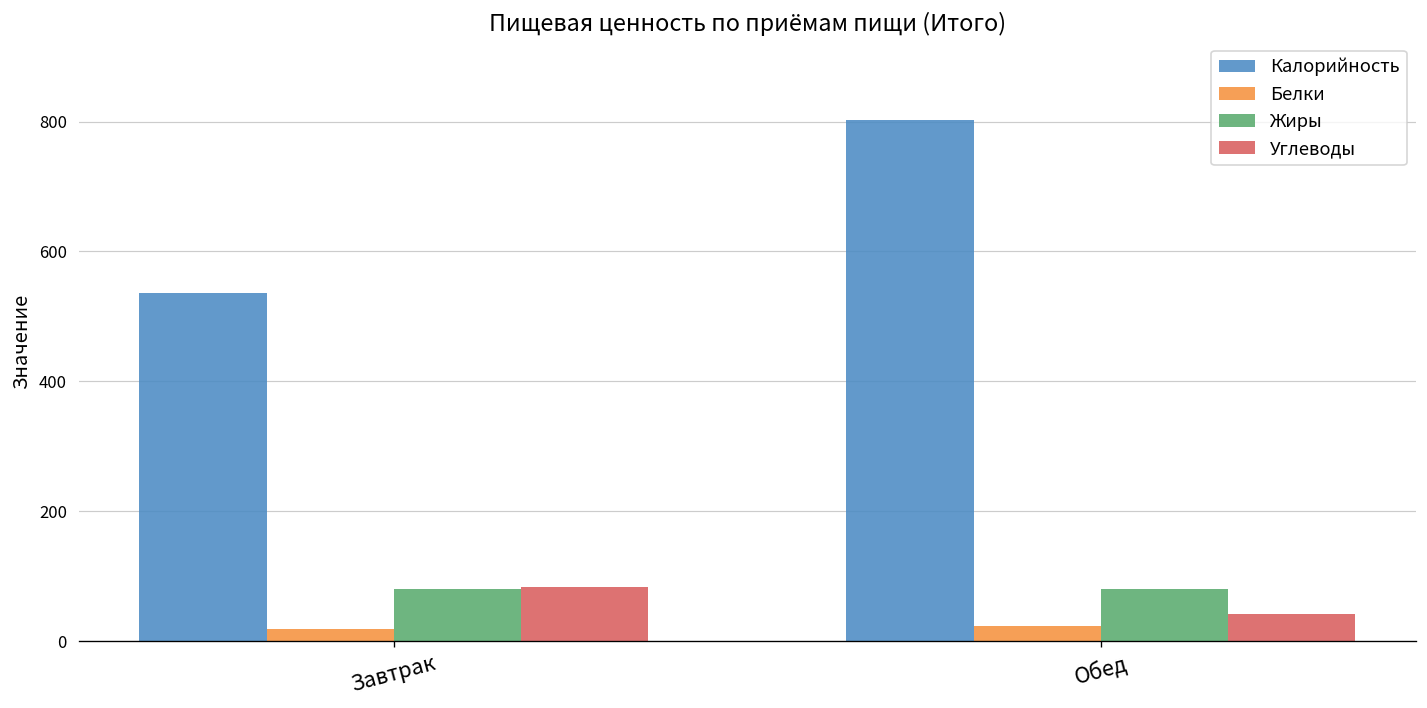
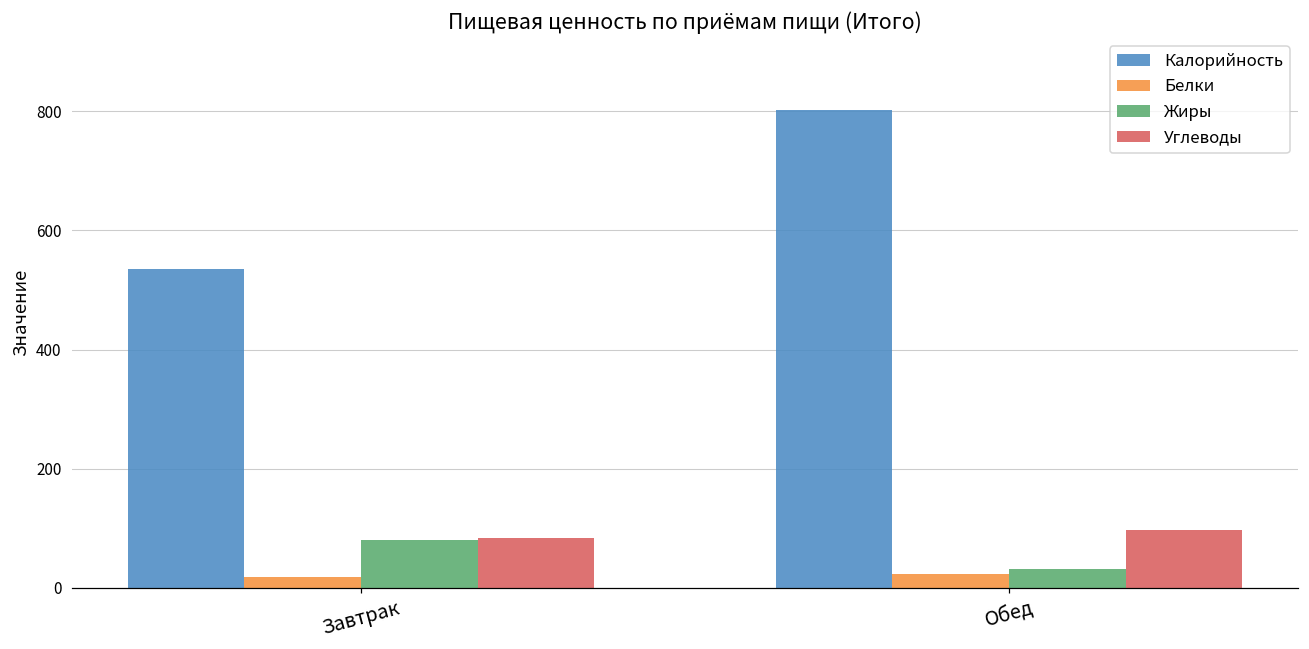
Жиры, Обед: 80 -> 30
Углеводы, Обед: 40 -> 100
